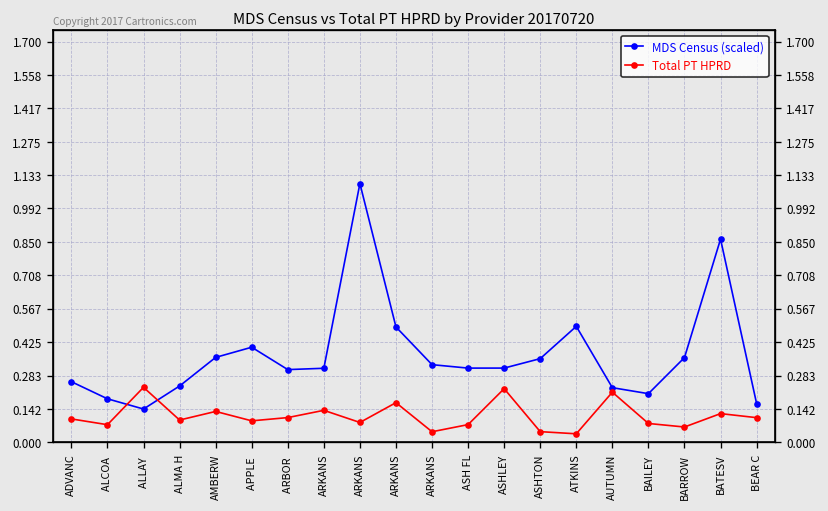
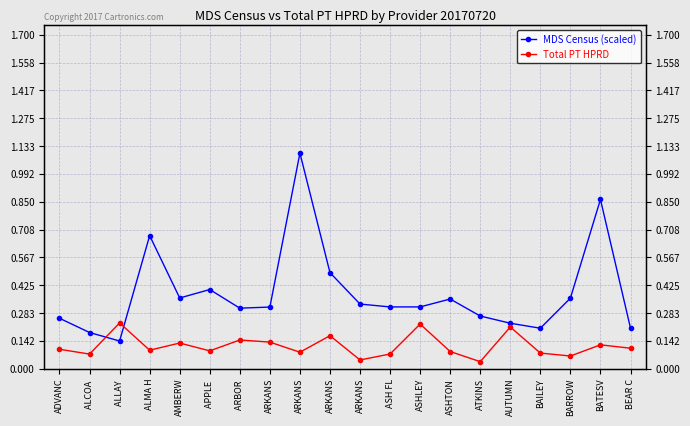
MDS Census (scaled), ALMA H: 0.24 -> 0.68
Total PT HPRD, ARBOR: 0.10 -> 0.15
Total PT HPRD, ASHTON: 0.04 -> 0.09
MDS Census (scaled), ATKINS: 0.49 -> 0.27
MDS Census (scaled), BEAR C: 0.16 -> 0.21
